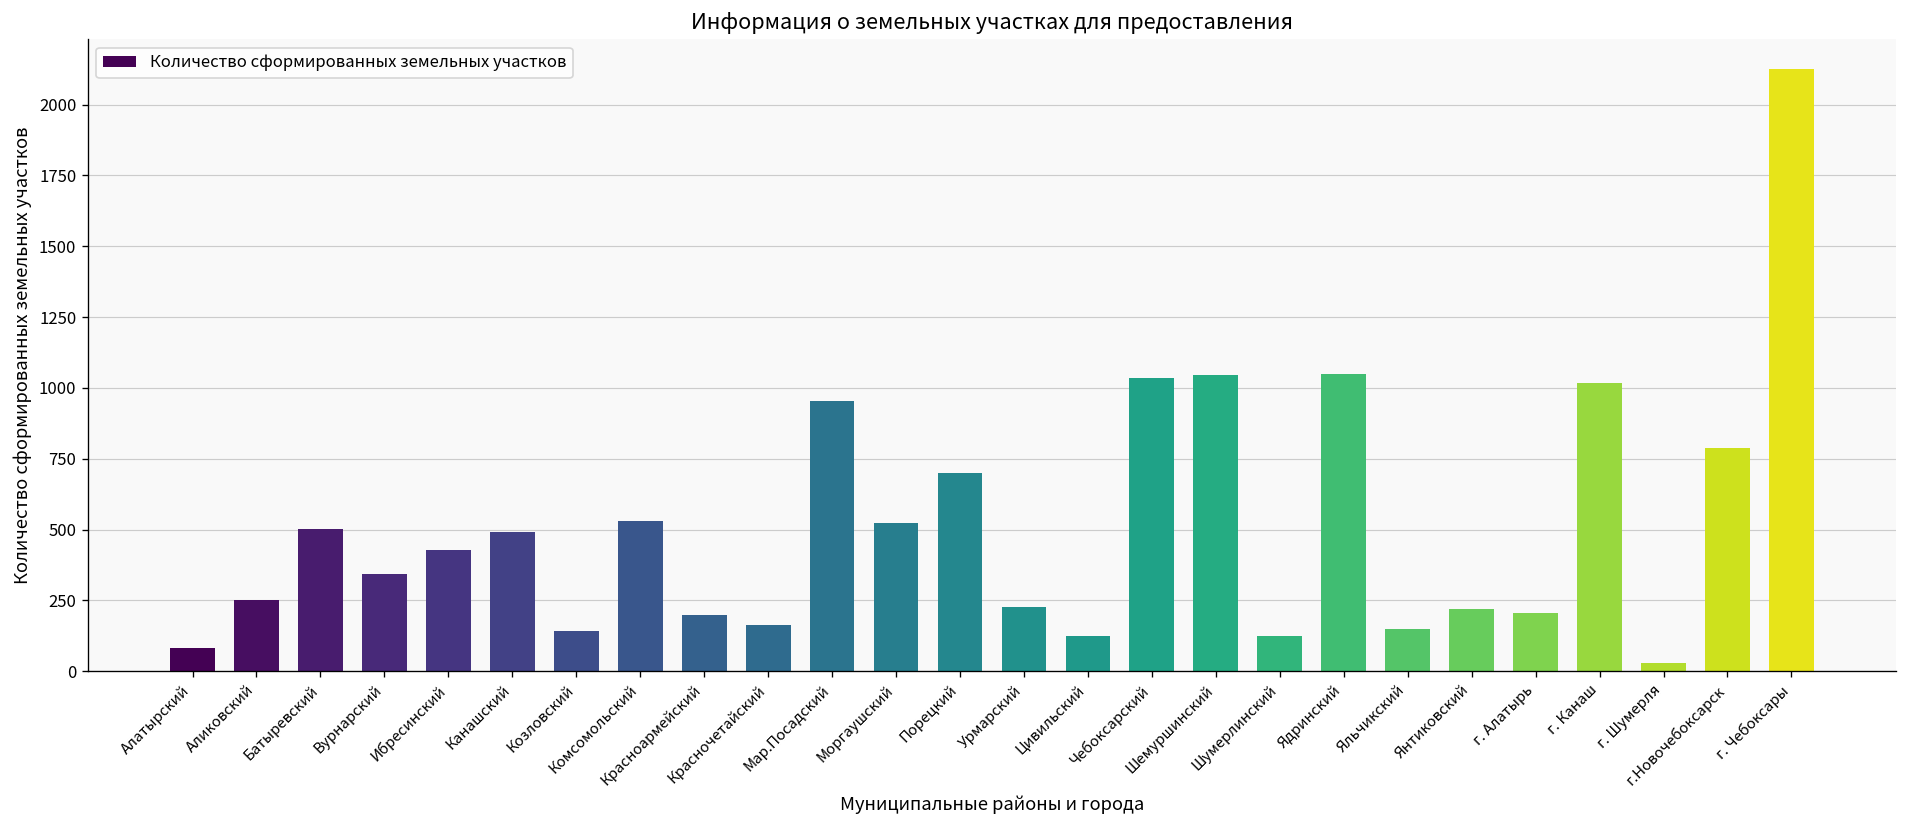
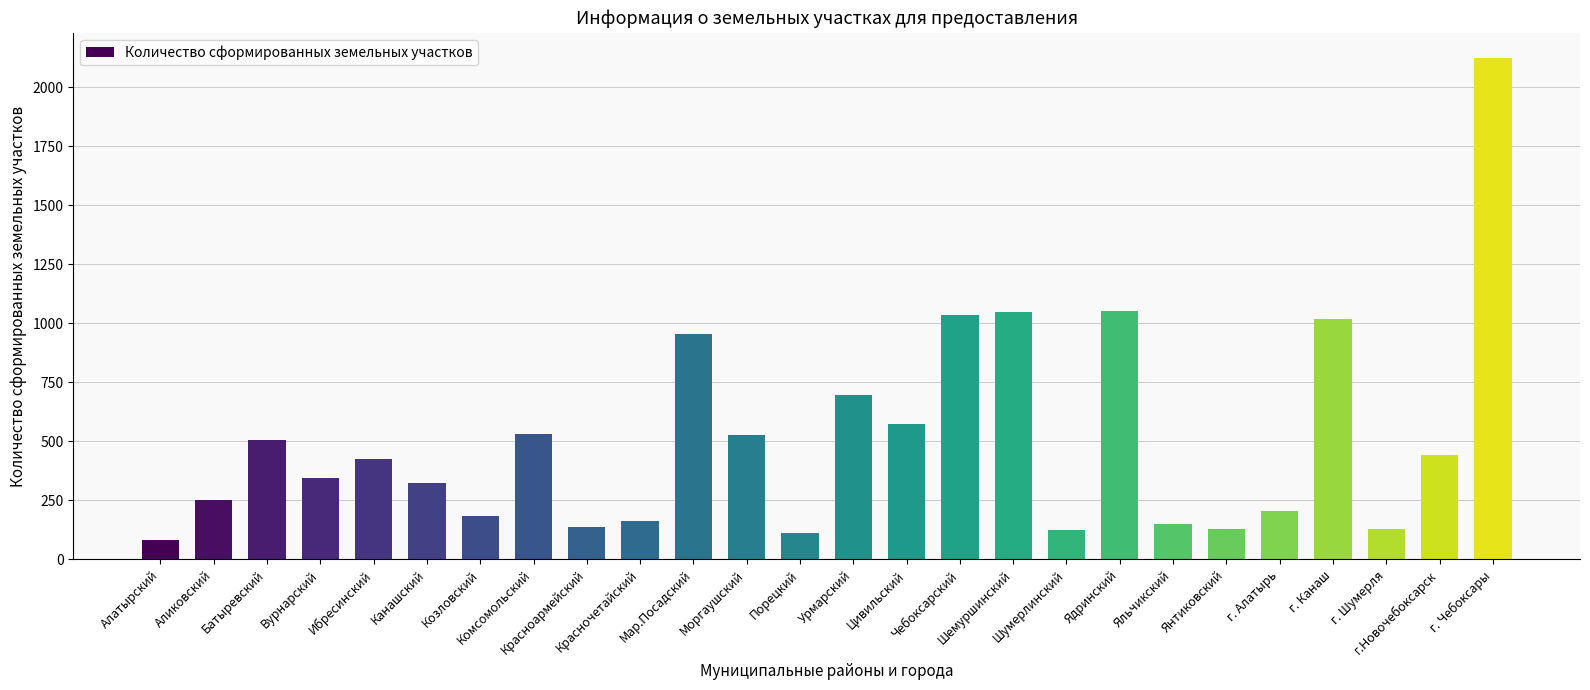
Канашский: 490 -> 320
Козловский: 140 -> 190
Красноармейский: 200 -> 140
Порецкий: 700 -> 110
Урмарский: 230 -> 700
Цивильский: 120 -> 580
Янтиковский: 220 -> 130
г. Шумерля: 30 -> 130
г.Новочебоксарск: 790 -> 440
